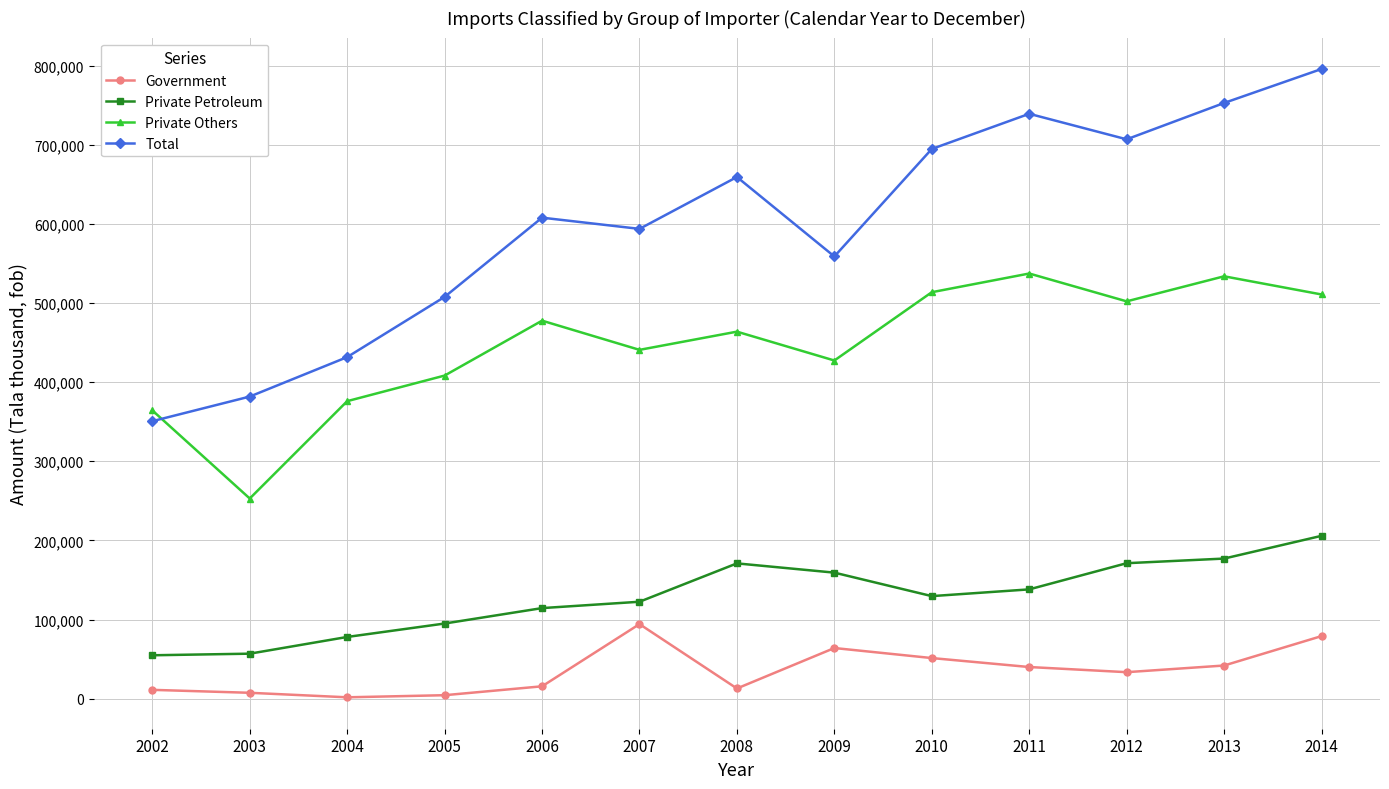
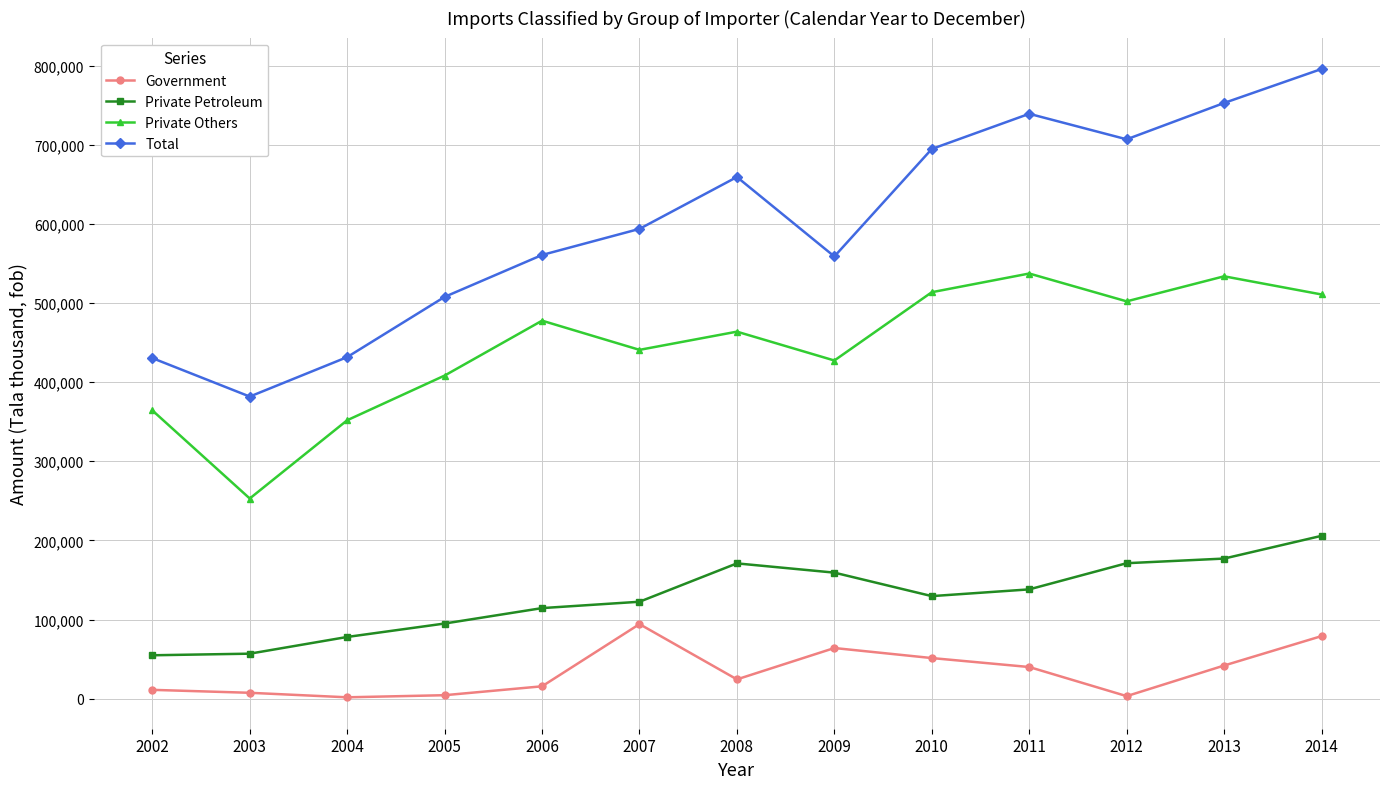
Total, 2002: 350,000 -> 430,000
Private Others, 2004: 380,000 -> 350,000
Total, 2006: 610,000 -> 560,000
Government, 2008: 10,000 -> 20,000
Government, 2012: 30,000 -> 0
